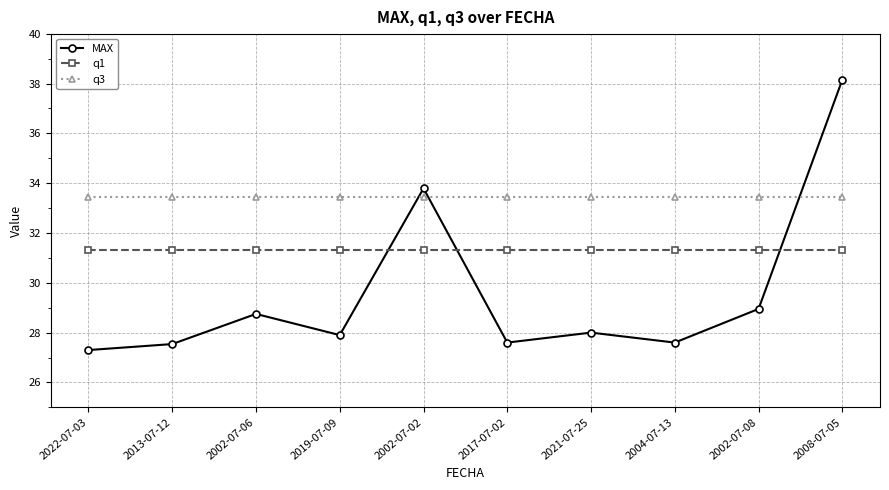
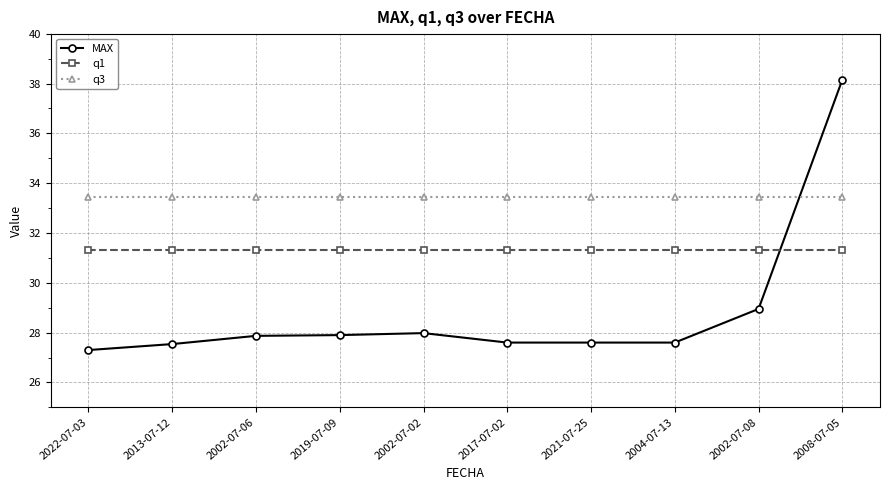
MAX, 2002-07-06: 28.8 -> 27.9
MAX, 2002-07-02: 33.8 -> 28.0
MAX, 2021-07-25: 28.0 -> 27.6
